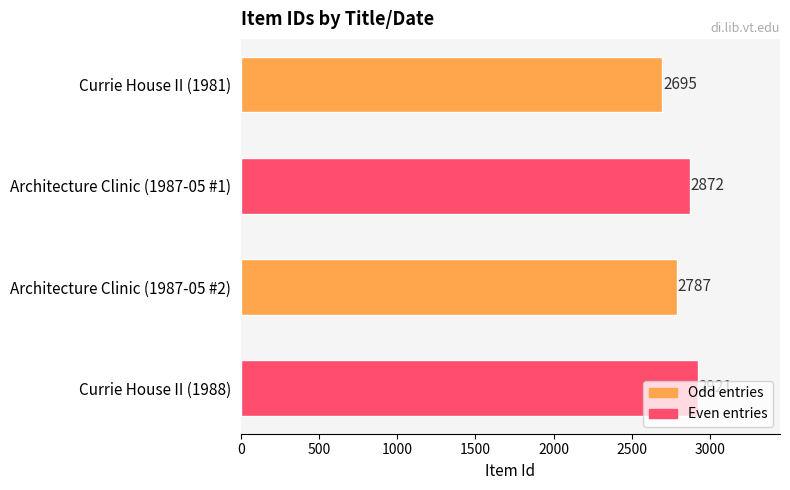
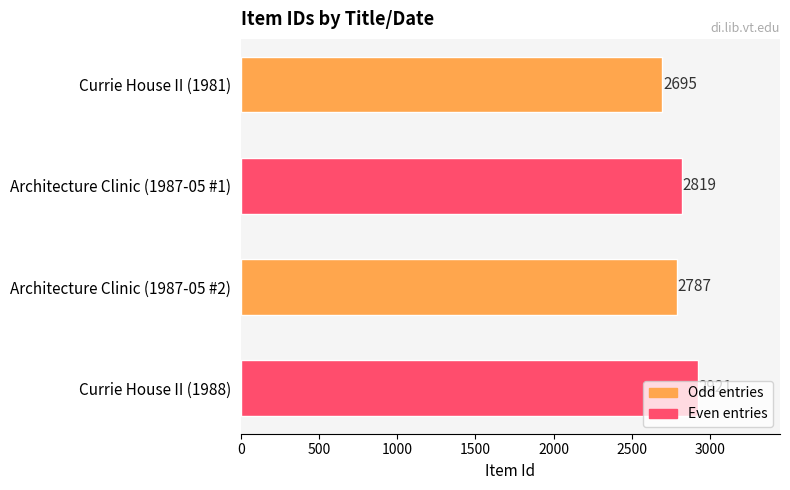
Architecture Clinic (1987-05 #1): 2872 -> 2819
